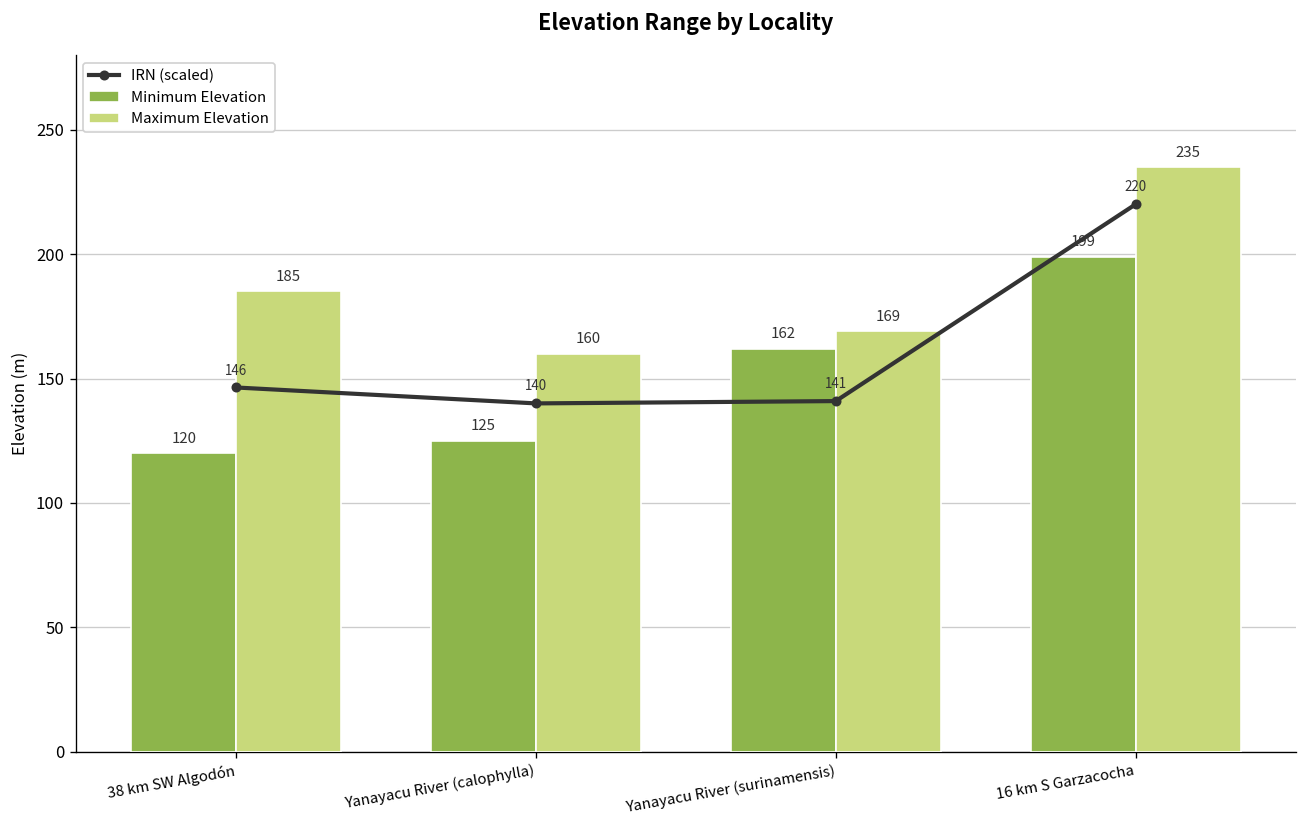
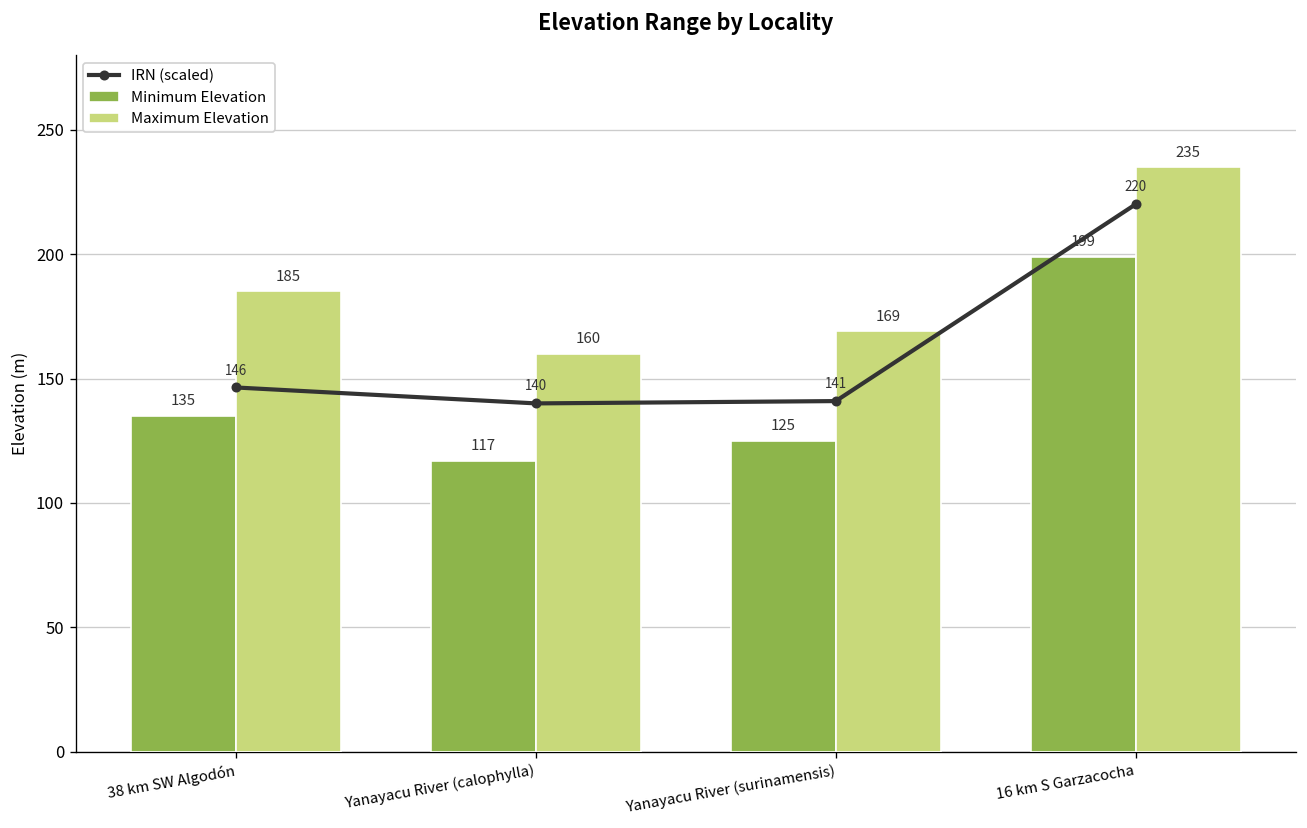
Minimum Elevation, 38 km SW Algodón: 120 -> 135
Minimum Elevation, Yanayacu River (calophylla): 125 -> 117
Minimum Elevation, Yanayacu River (surinamensis): 162 -> 125
